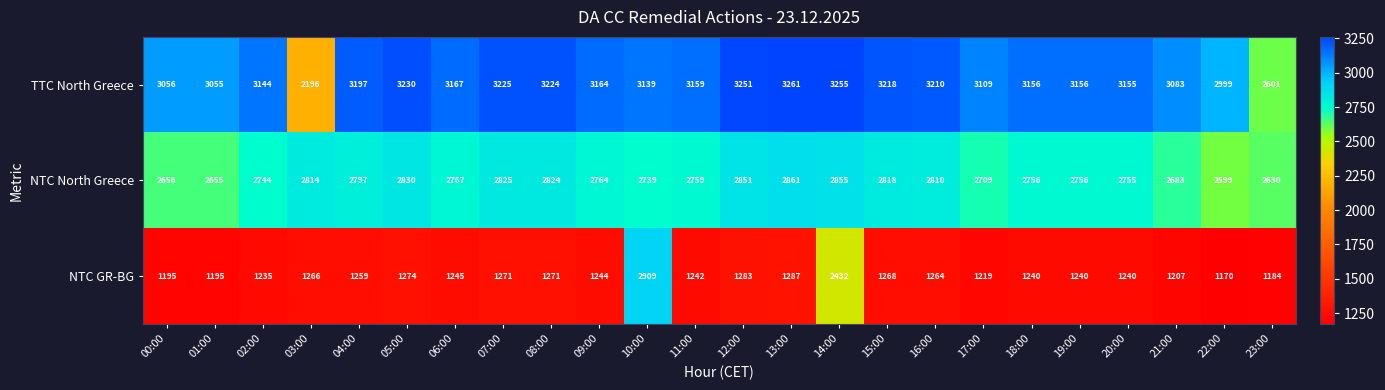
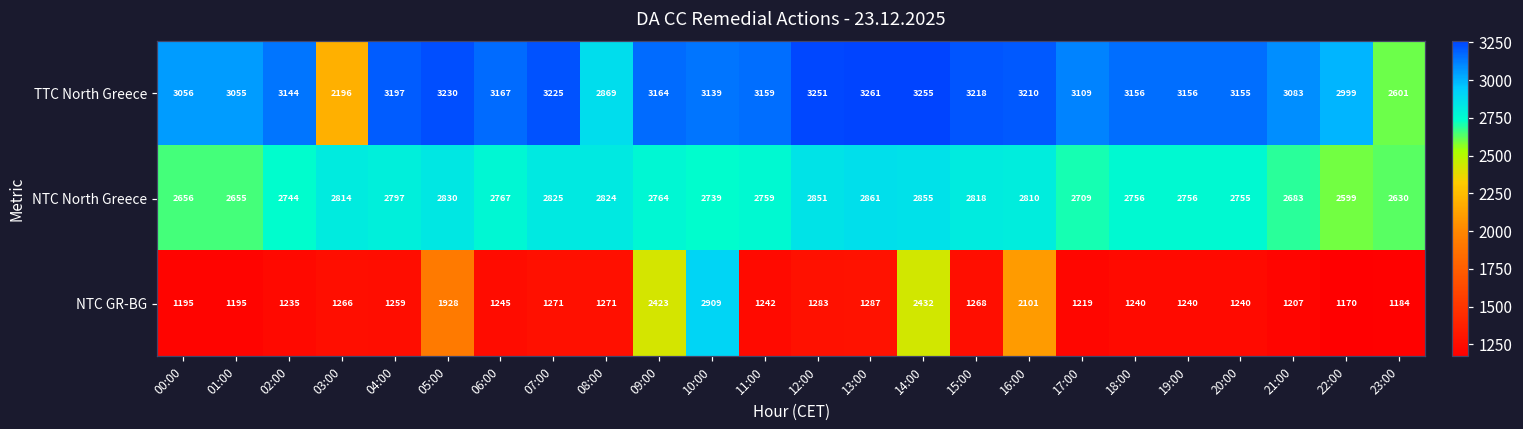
TTC North Greece, 08:00: 3224 -> 2869
NTC GR-BG, 05:00: 1274 -> 1928
NTC GR-BG, 09:00: 1244 -> 2423
NTC GR-BG, 16:00: 1264 -> 2101
